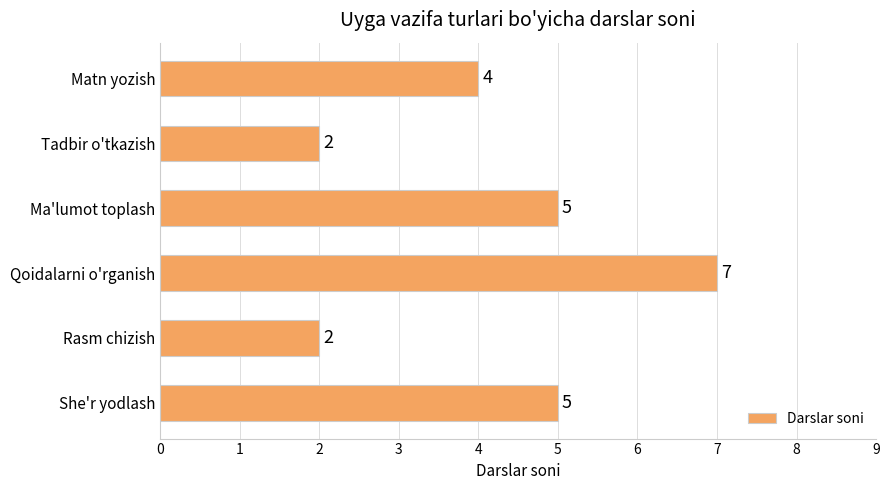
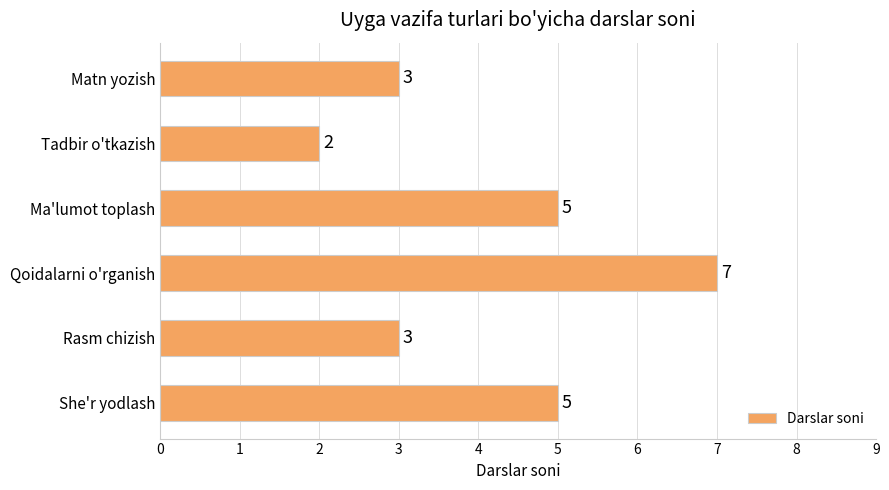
Matn yozish: 4 -> 3
Rasm chizish: 2 -> 3
